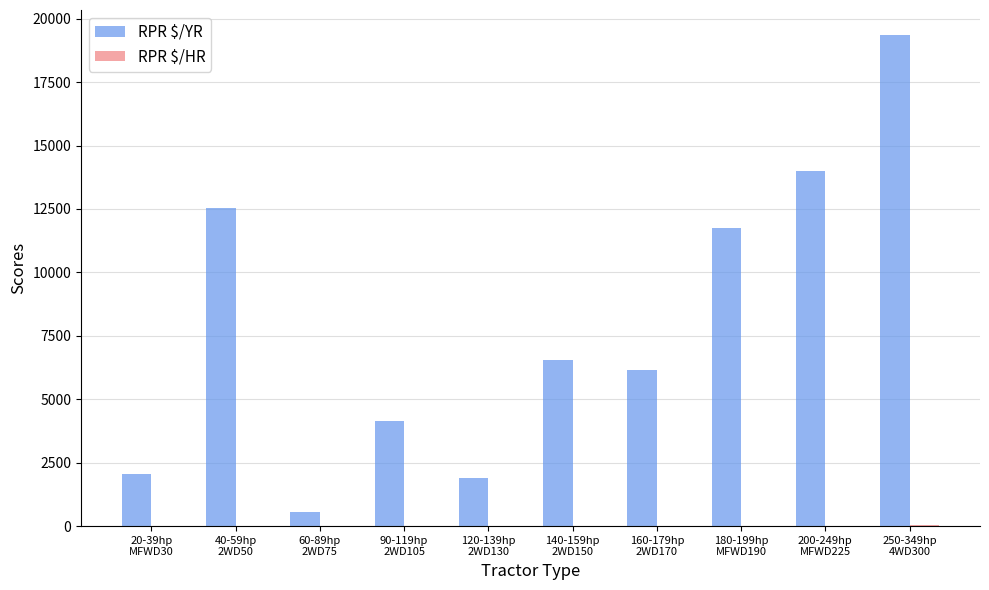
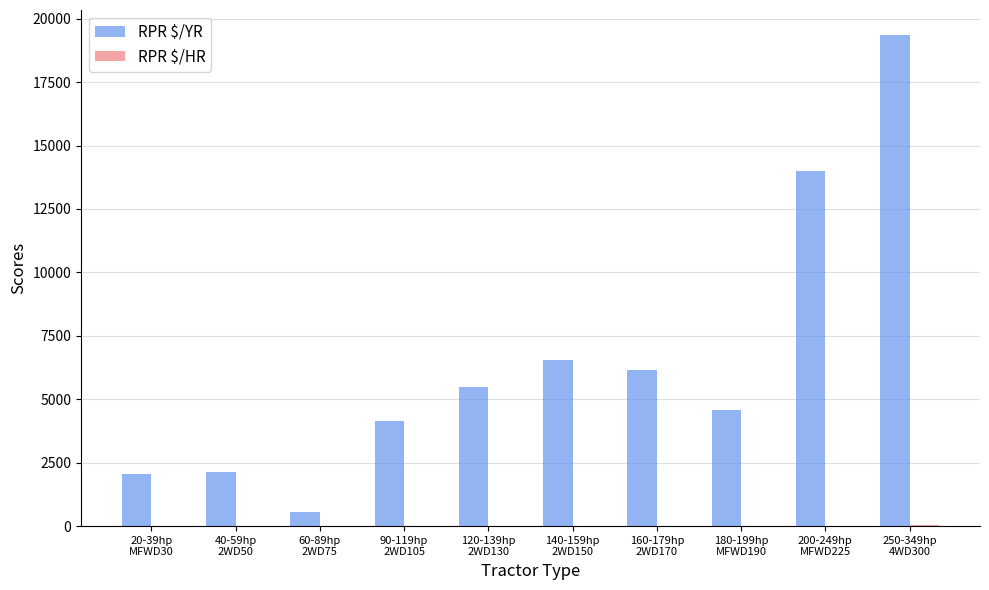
RPR $/YR, 40-59hp 2WD50: 12500 -> 2100
RPR $/YR, 120-139hp 2WD130: 1900 -> 5500
RPR $/YR, 180-199hp MFWD190: 11700 -> 4600
